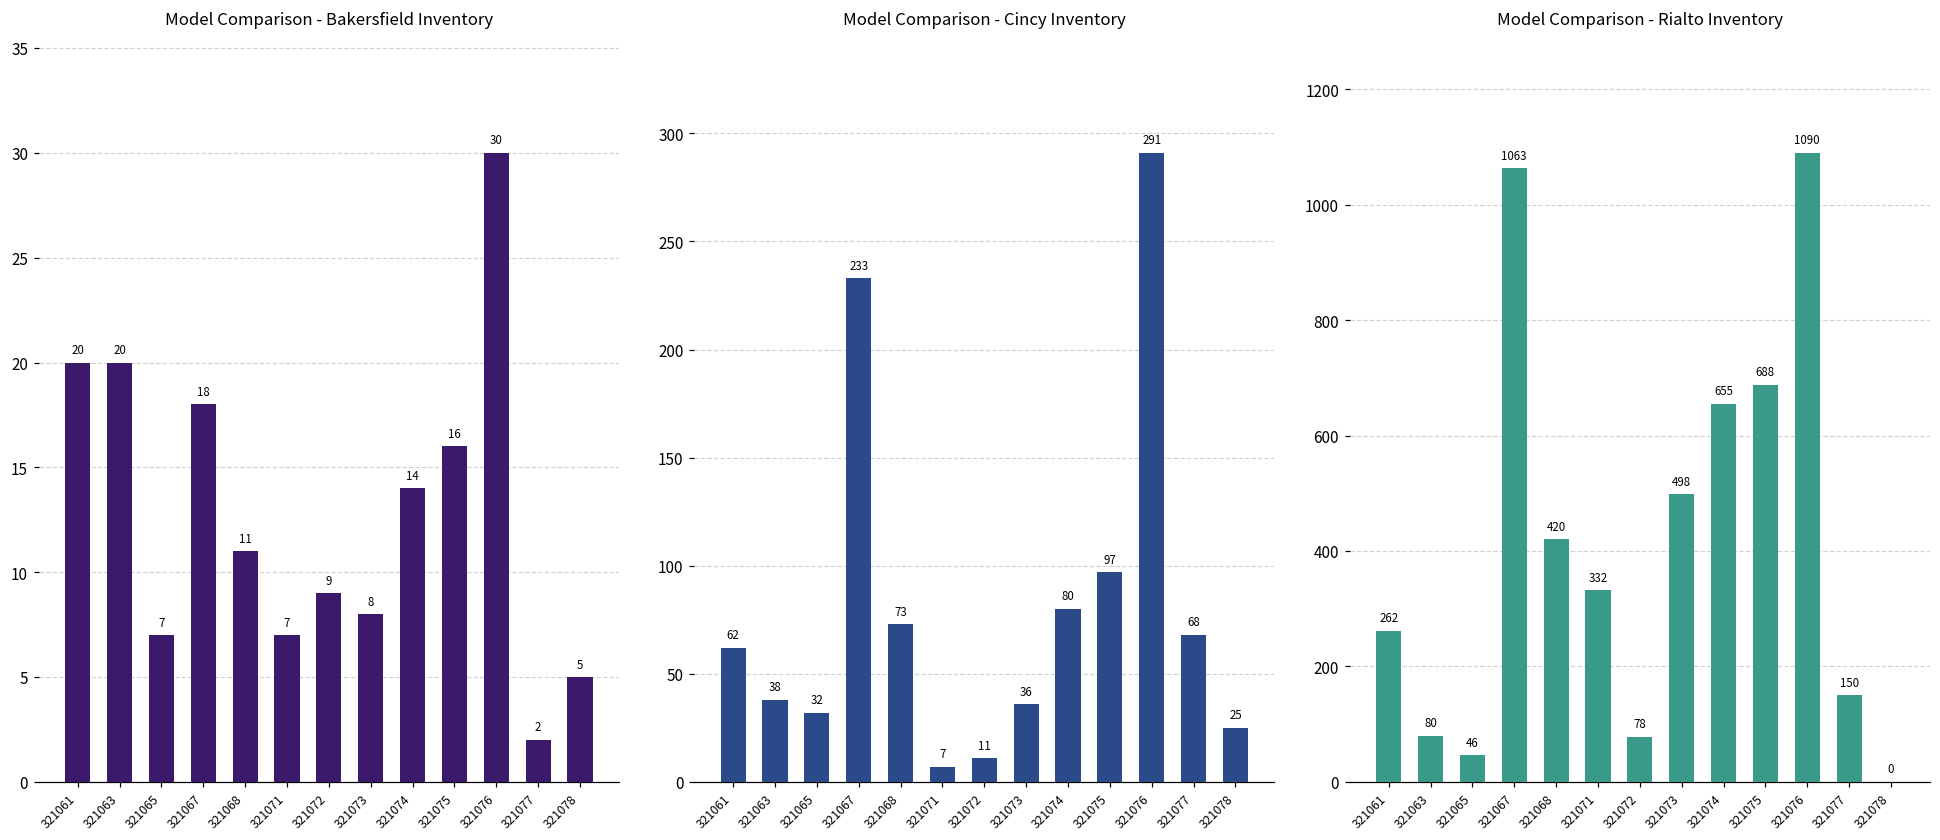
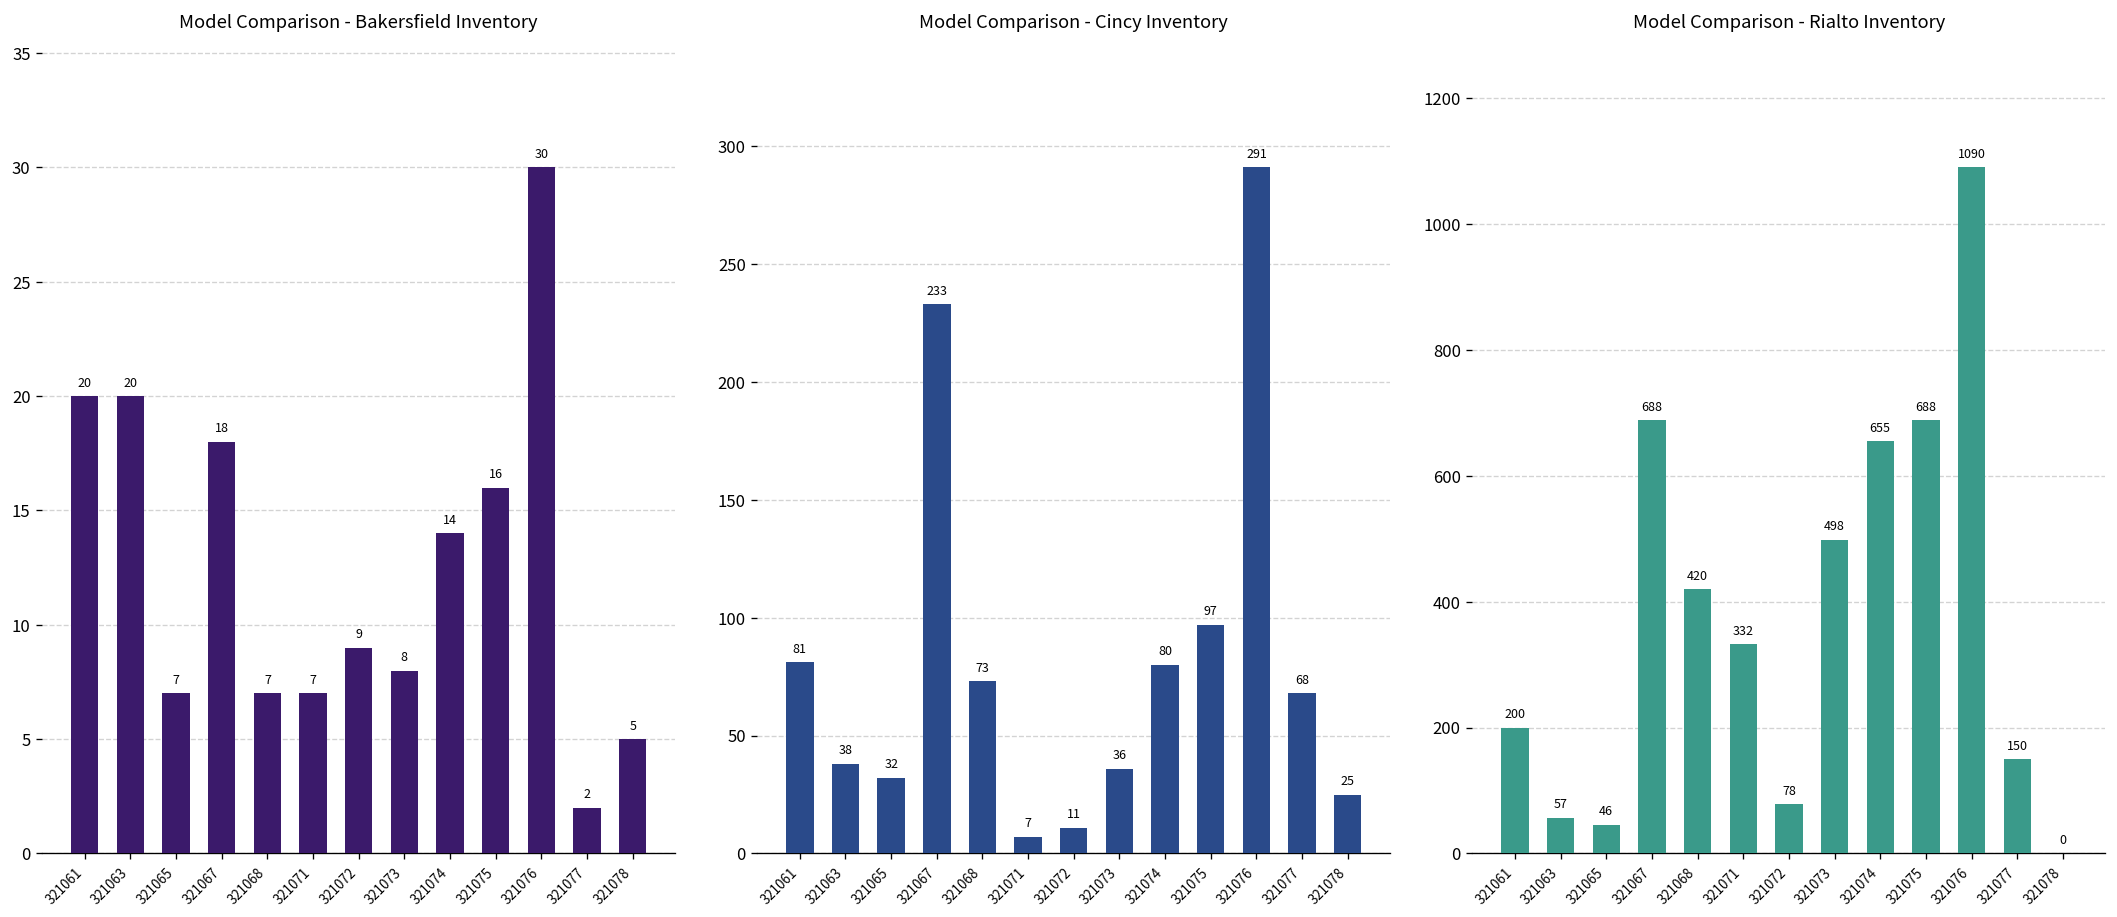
Model Comparison - Bakersfield Inventory, 321068: 11 -> 7
Model Comparison - Cincy Inventory, 321061: 62 -> 81
Model Comparison - Rialto Inventory, 321061: 262 -> 200
Model Comparison - Rialto Inventory, 321063: 80 -> 57
Model Comparison - Rialto Inventory, 321067: 1063 -> 688
